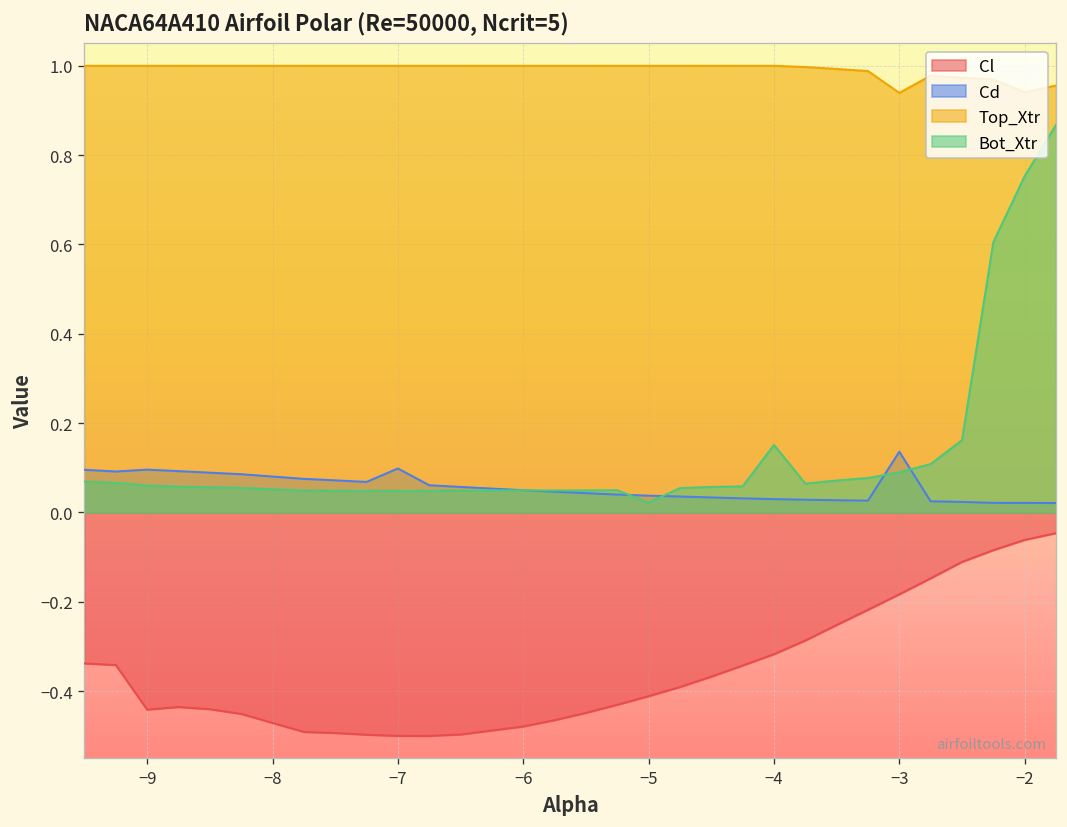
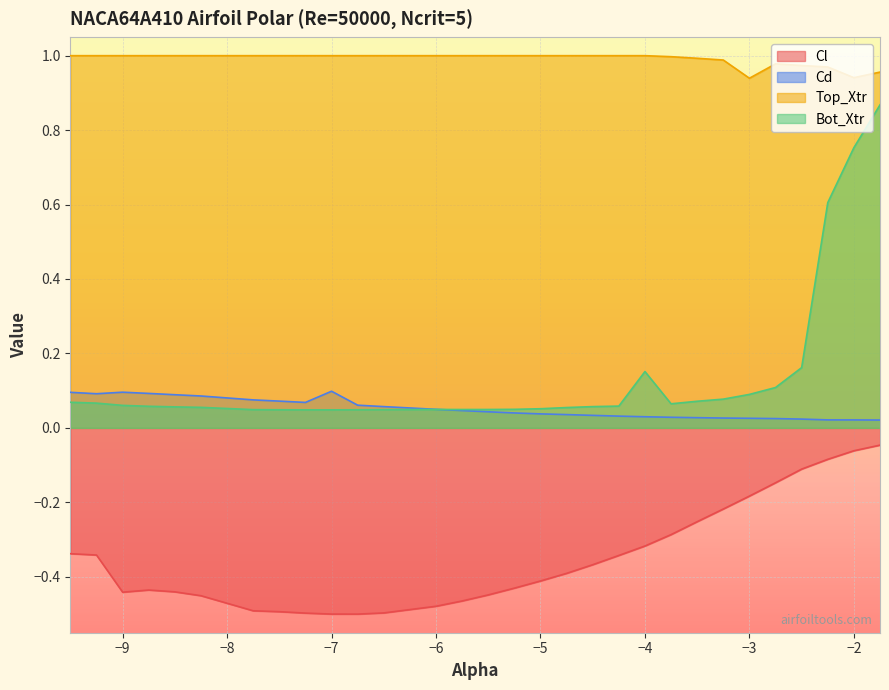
Bot_Xtr, −5: 0.02 -> 0.05
Cd, −3: 0.14 -> 0.03
